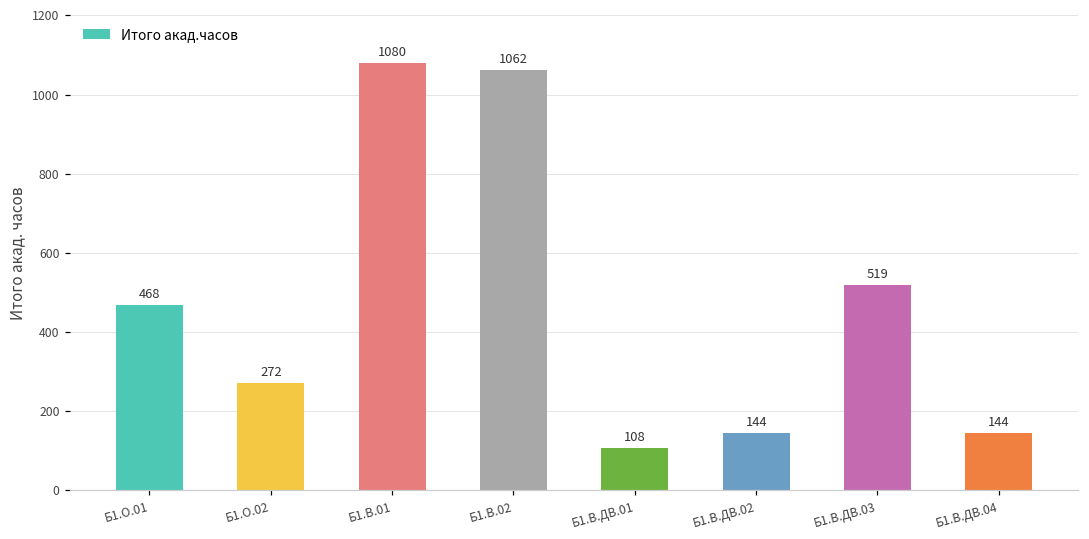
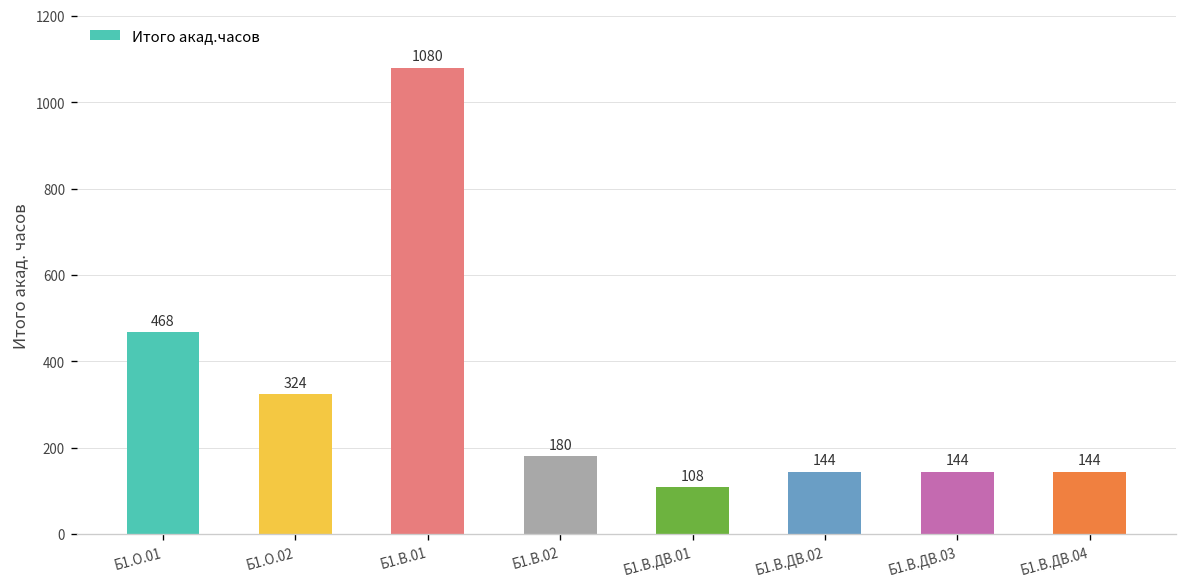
Б1.О.02: 272 -> 324
Б1.В.02: 1062 -> 180
Б1.В.ДВ.03: 519 -> 144
